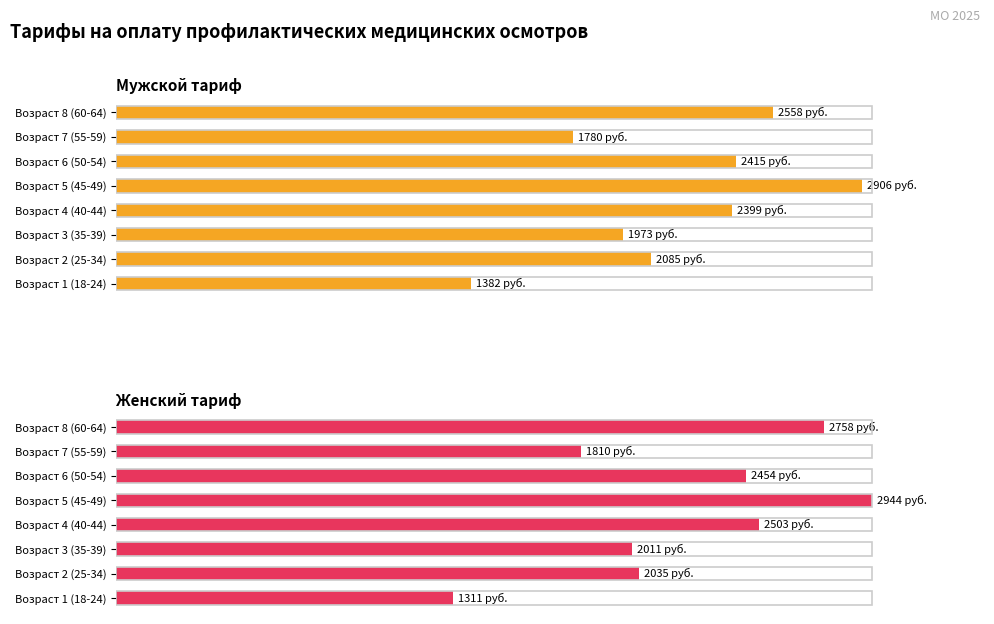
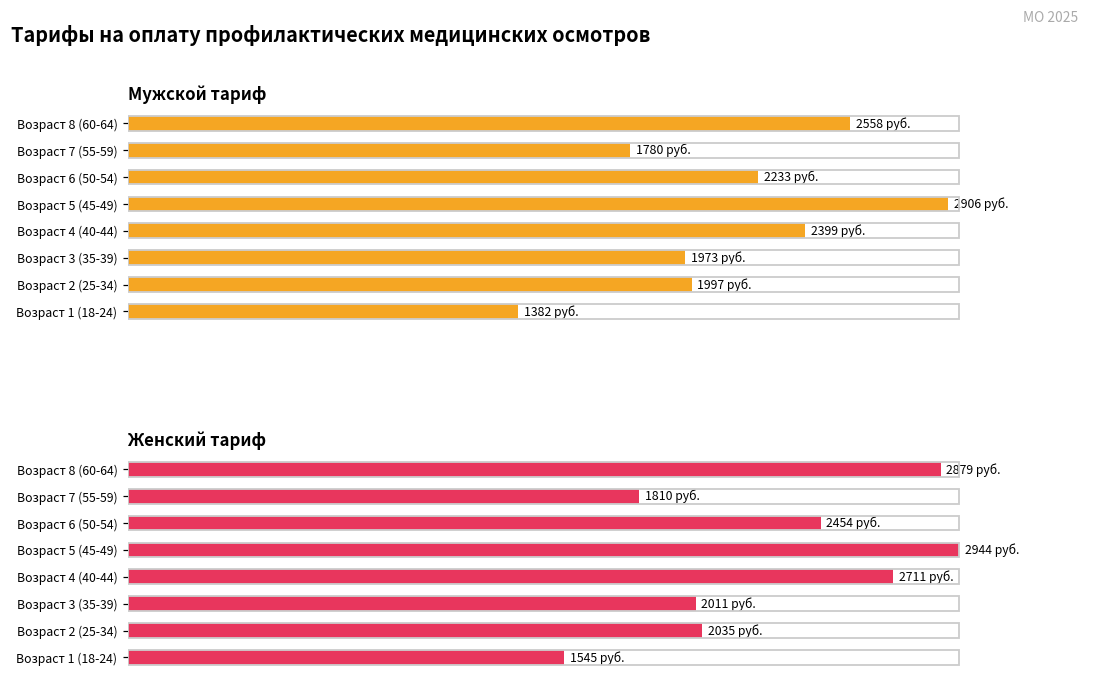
Мужской тариф, Возраст 6 (50-54): 2415 -> 2233
Мужской тариф, Возраст 2 (25-34): 2085 -> 1997
Женский тариф, Возраст 8 (60-64): 2758 -> 2879
Женский тариф, Возраст 4 (40-44): 2503 -> 2711
Женский тариф, Возраст 1 (18-24): 1311 -> 1545
